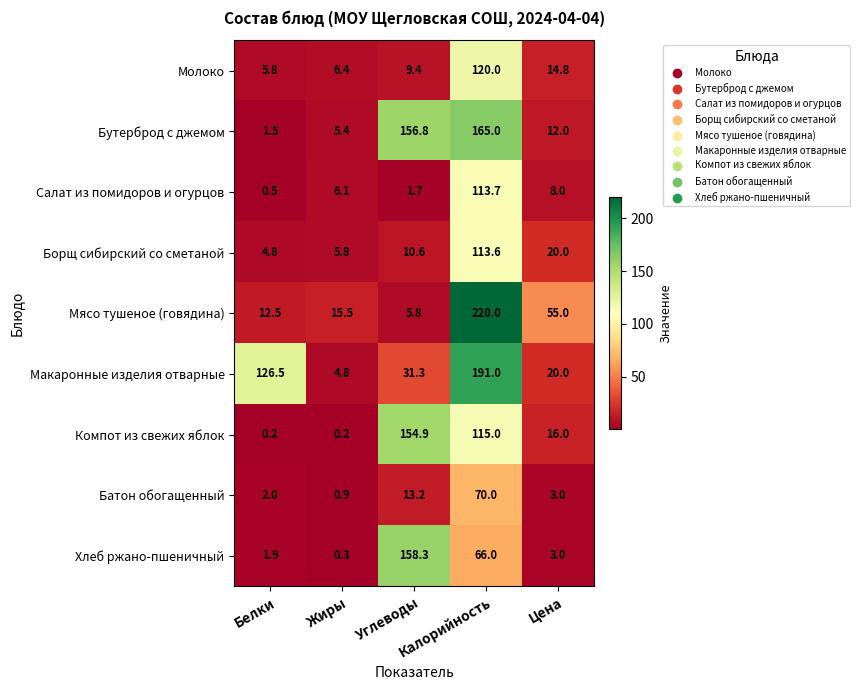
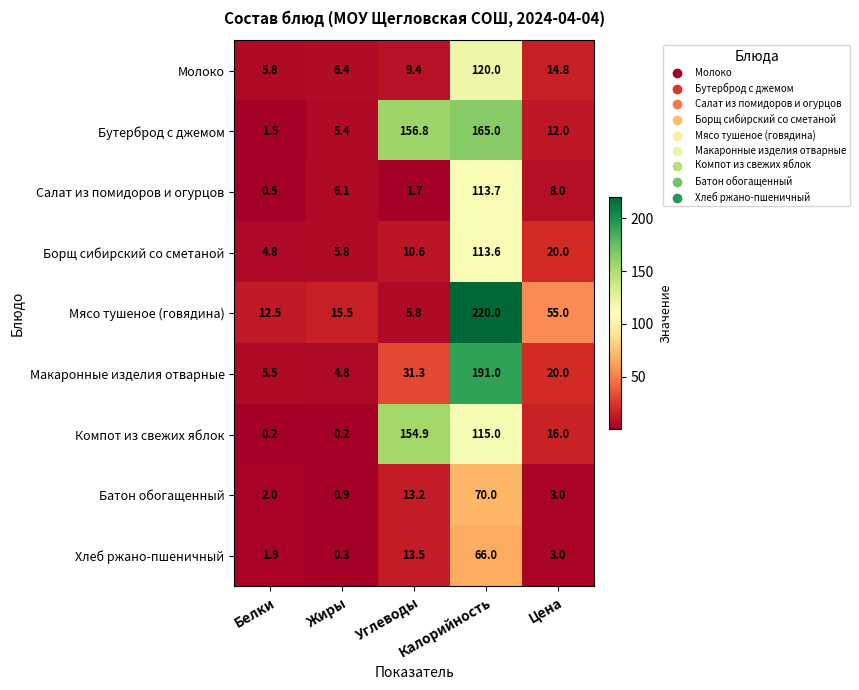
Макаронные изделия отварные, Белки: 126.5 -> 5.5
Хлеб ржано-пшеничный, Углеводы: 158.3 -> 13.5
